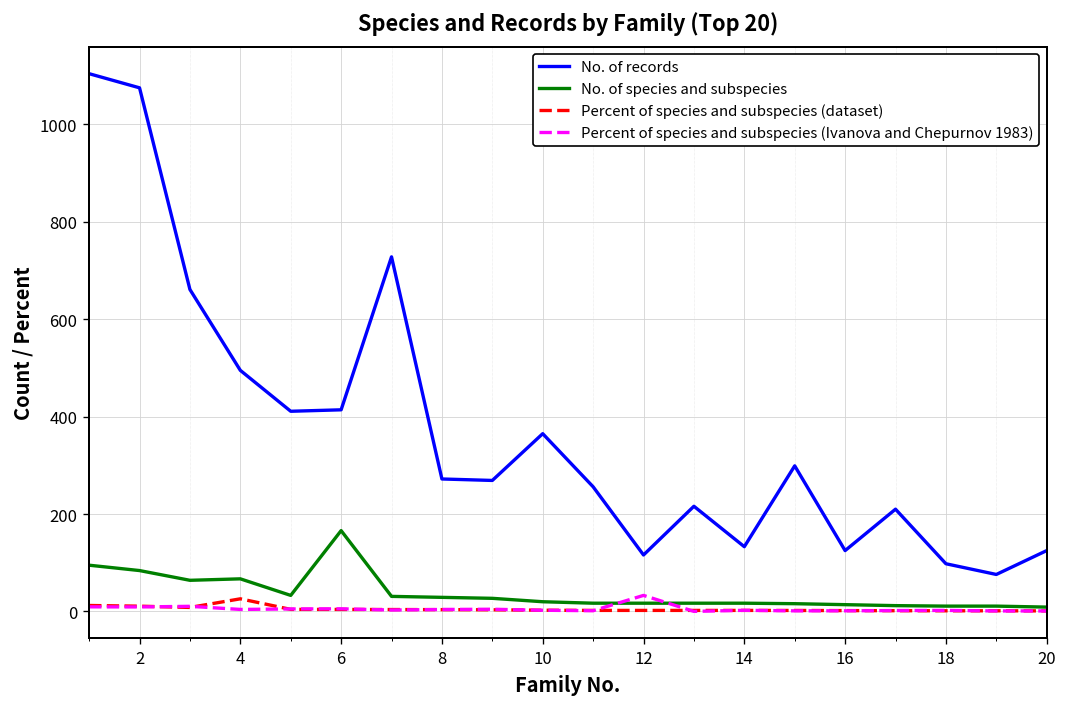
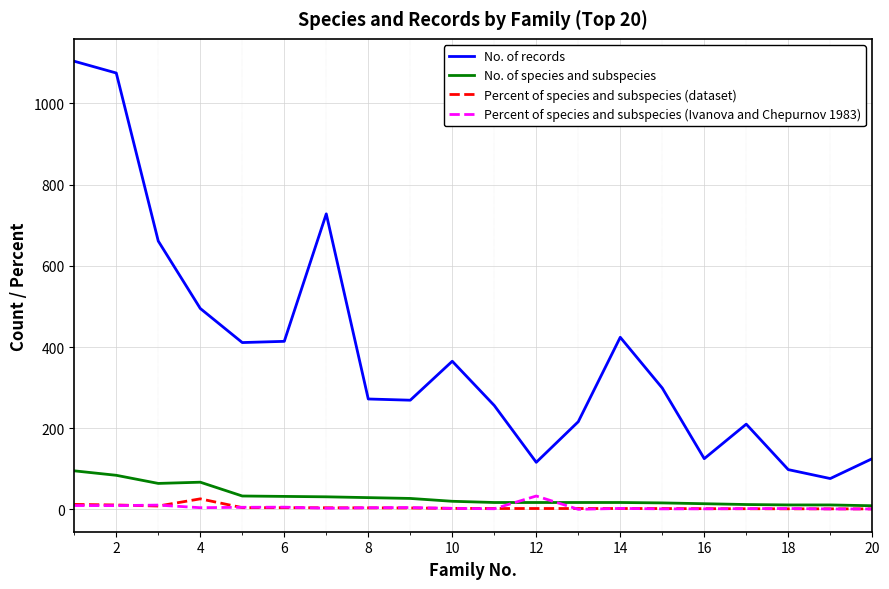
No. of species and subspecies, 6: 170 -> 30
No. of records, 14: 130 -> 420
